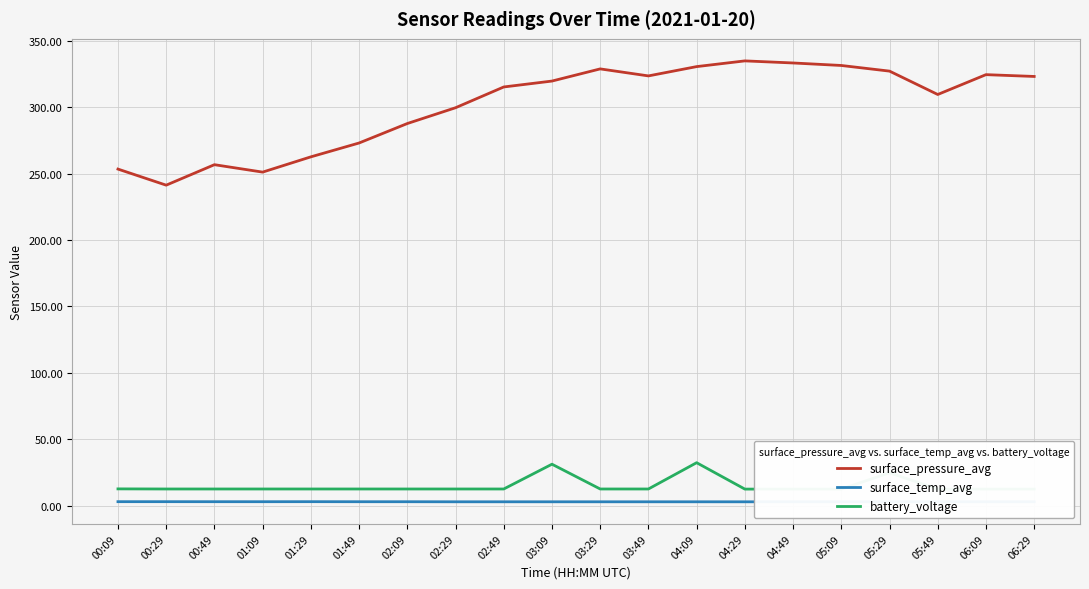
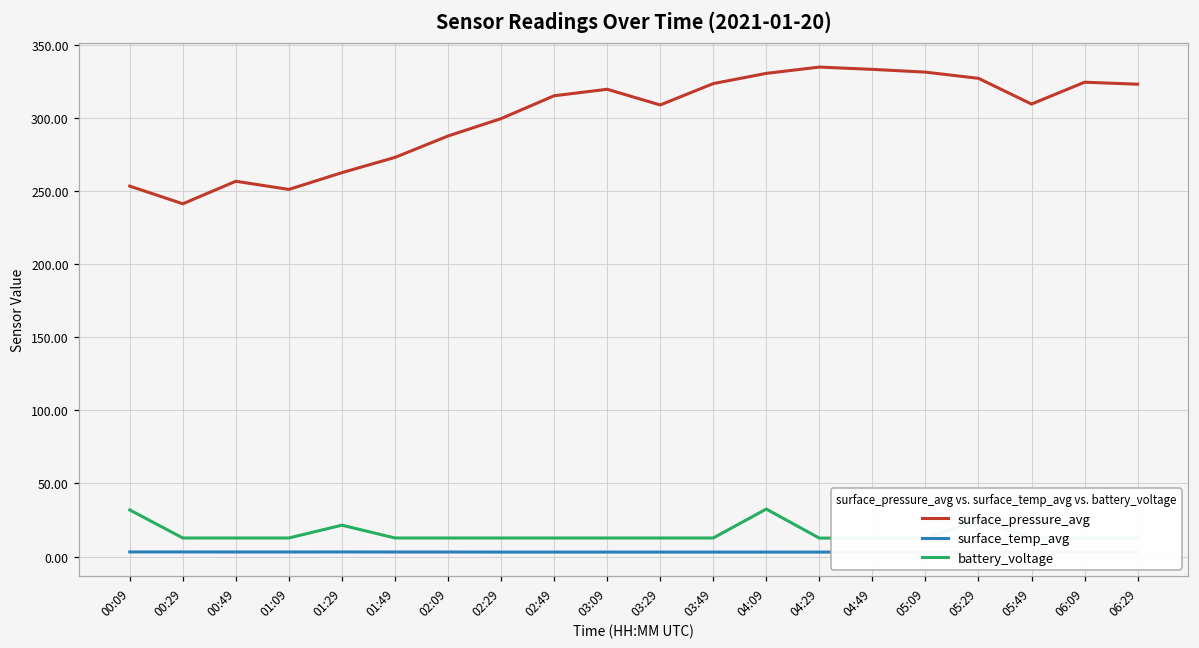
battery_voltage, 00:09: 13 -> 32
battery_voltage, 01:29: 13 -> 21
battery_voltage, 03:09: 31 -> 13
surface_pressure_avg, 03:29: 329 -> 309
